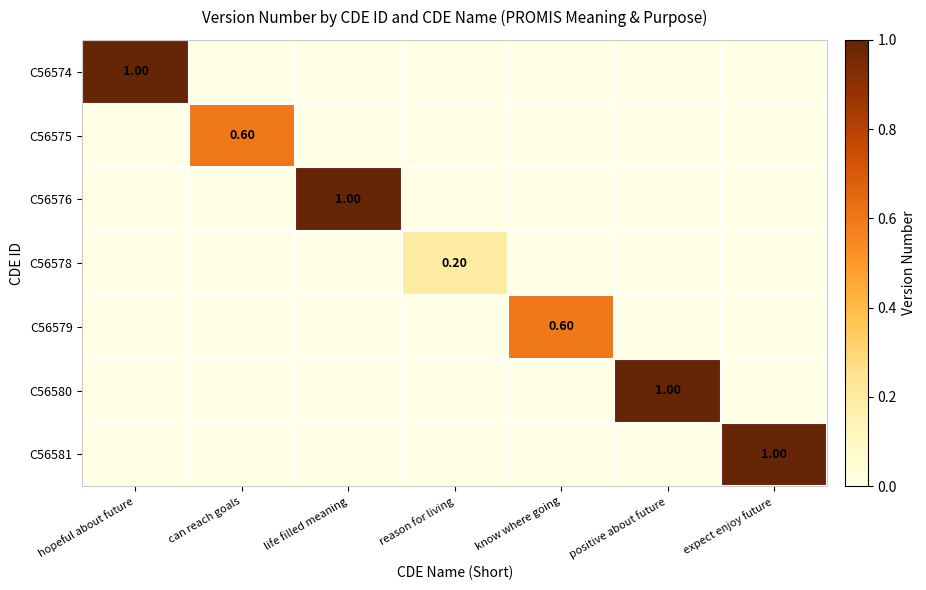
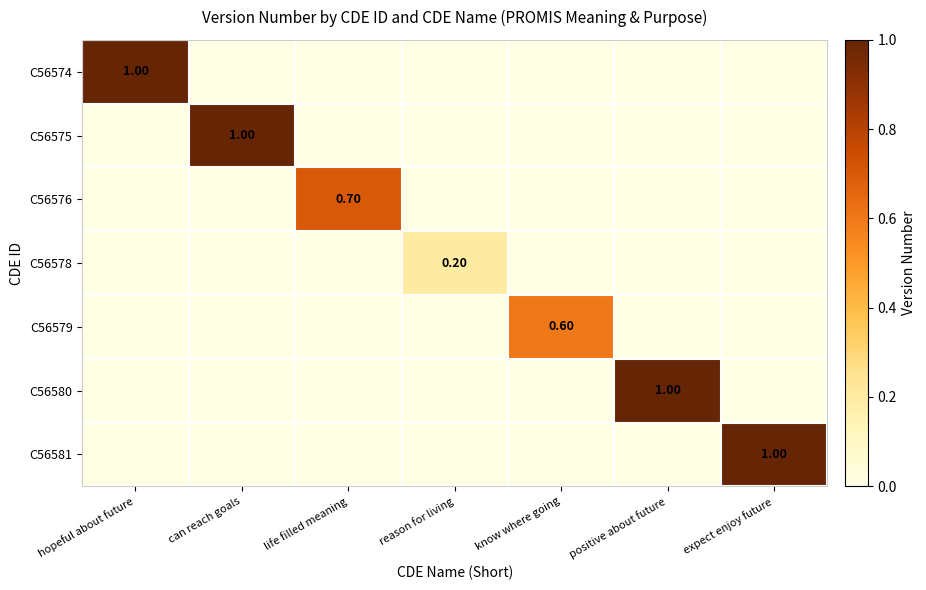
C56575, can reach goals: 0.60 -> 1.00
C56576, life filled meaning: 1.00 -> 0.70
